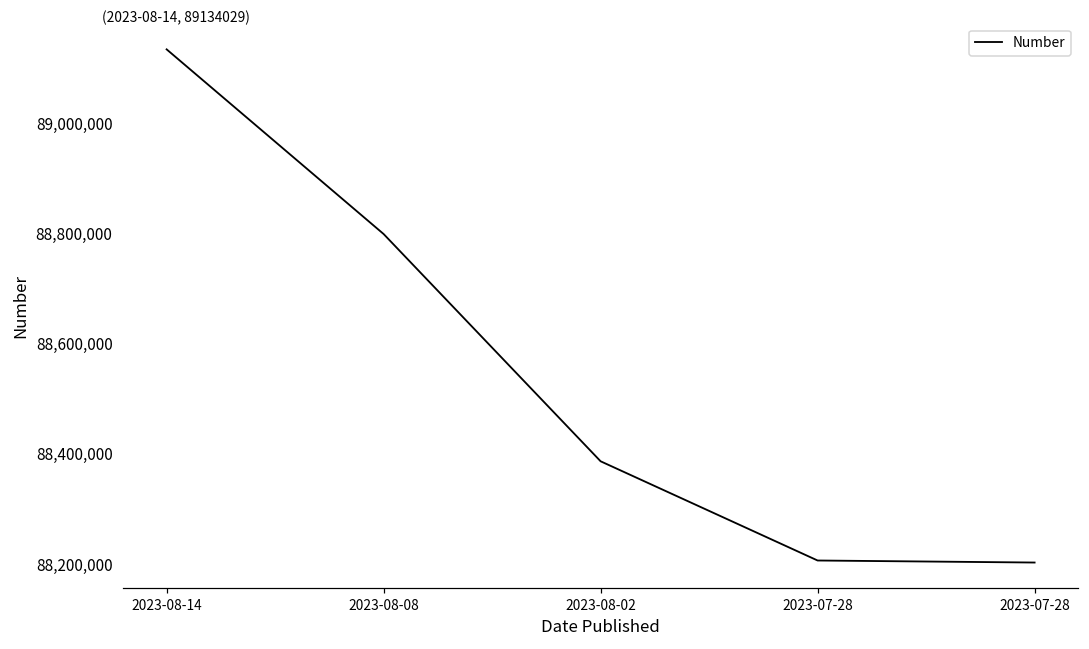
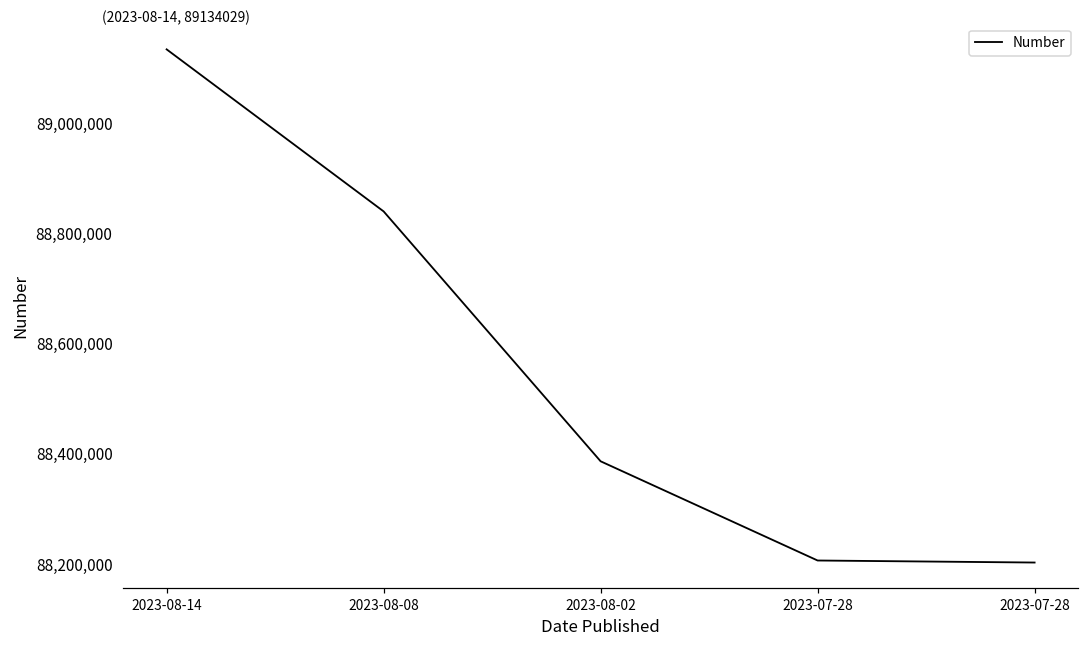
2023-08-08: 88,800,000 -> 88,840,000
